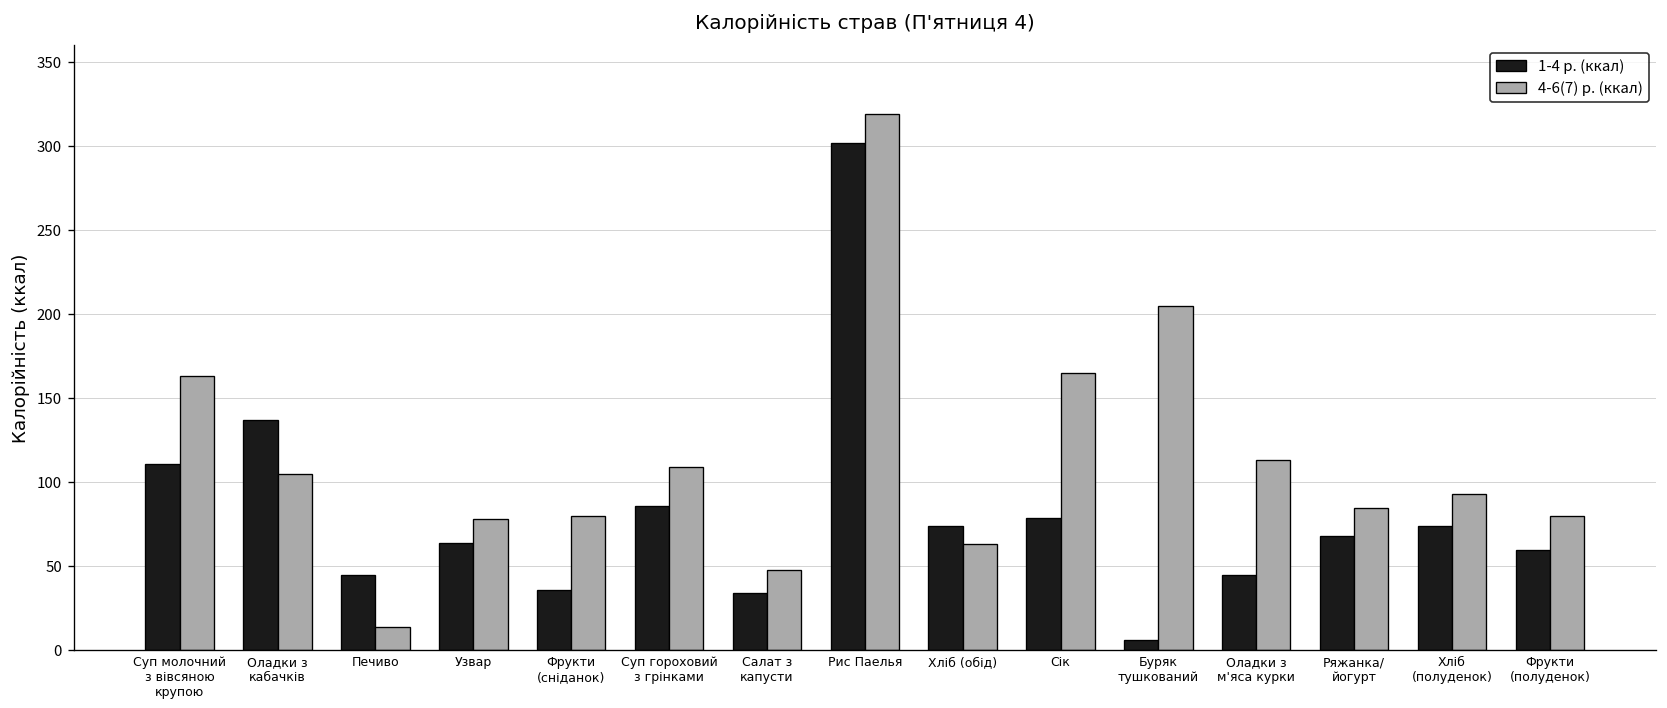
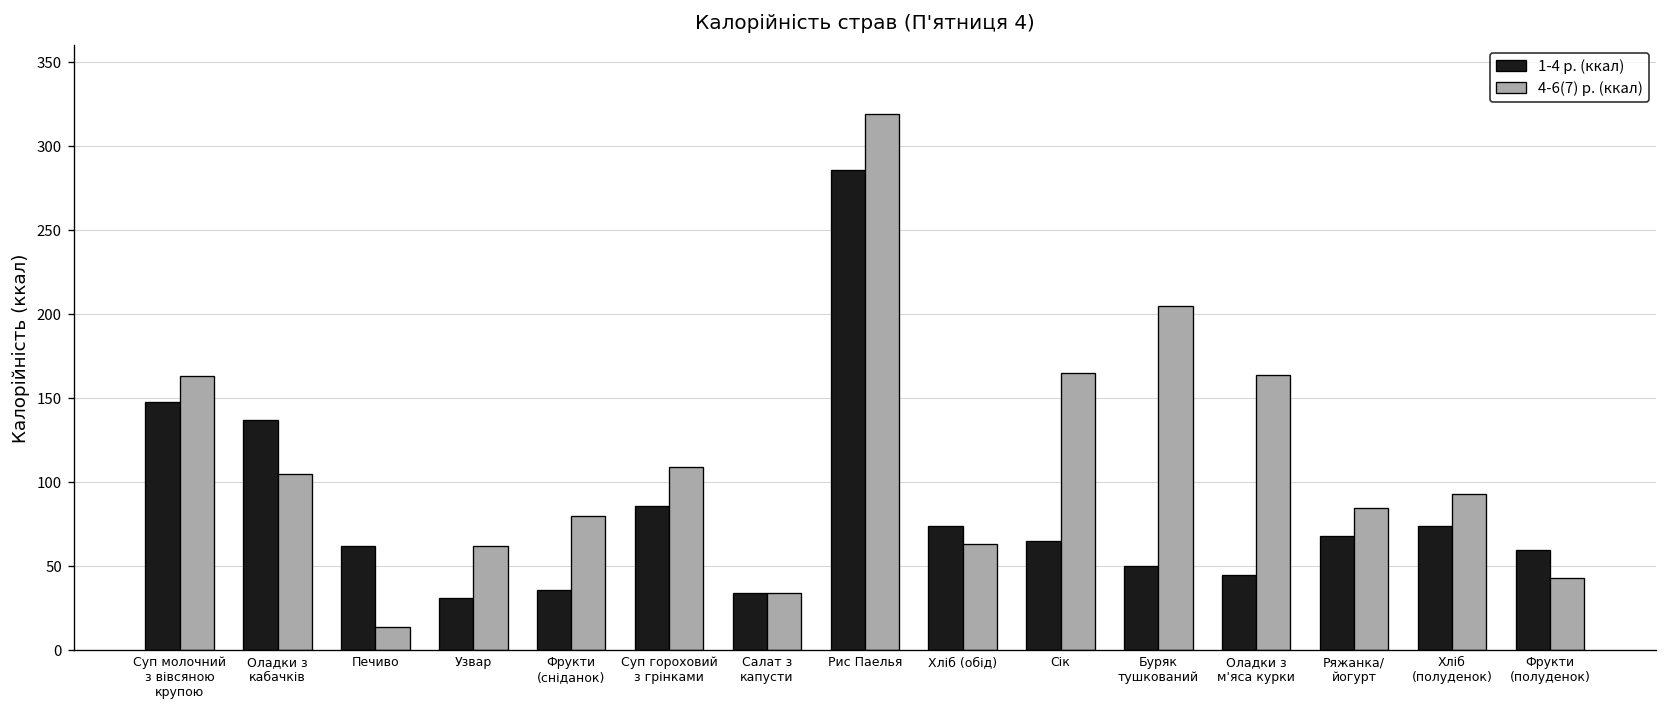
1-4 р. (ккал), Суп молочний з вівсяною крупою: 111 -> 148
1-4 р. (ккал), Печиво: 45 -> 62
1-4 р. (ккал), Узвар: 64 -> 31
4-6(7) р. (ккал), Узвар: 78 -> 62
4-6(7) р. (ккал), Салат з капусти: 48 -> 34
1-4 р. (ккал), Рис Паелья: 302 -> 286
1-4 р. (ккал), Сік: 79 -> 65
1-4 р. (ккал), Буряк тушкований: 6 -> 50
4-6(7) р. (ккал), Оладки з м'яса курки: 113 -> 164
4-6(7) р. (ккал), Фрукти (полуденок): 80 -> 43
